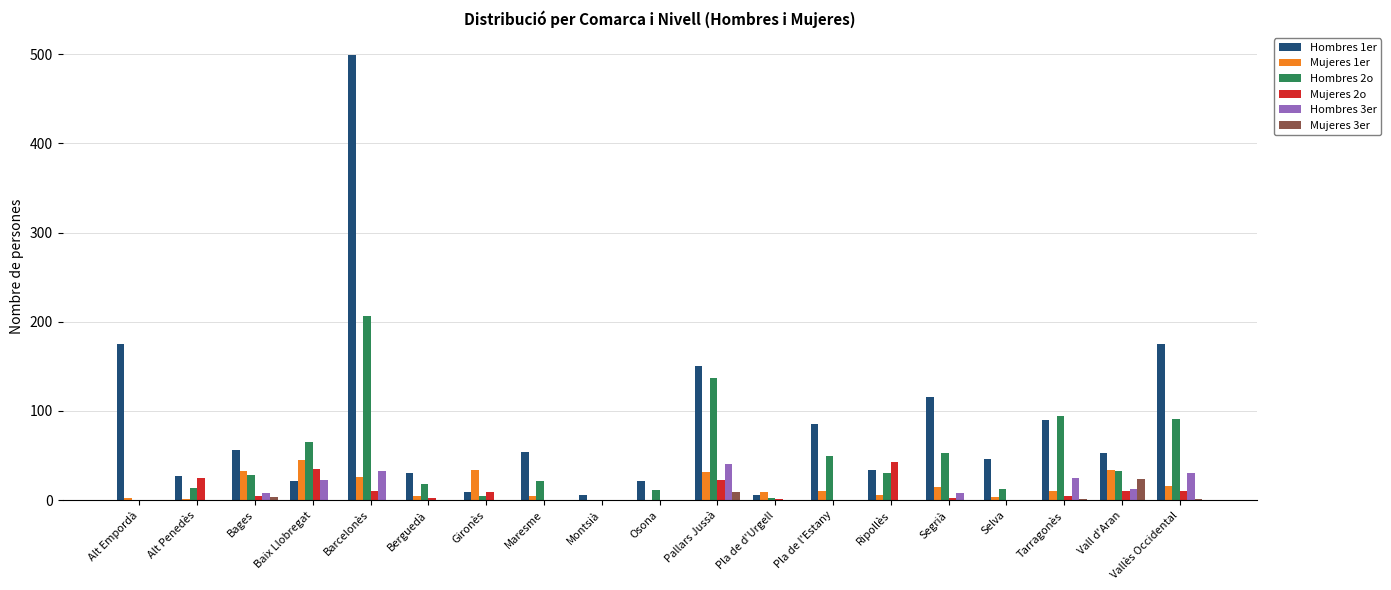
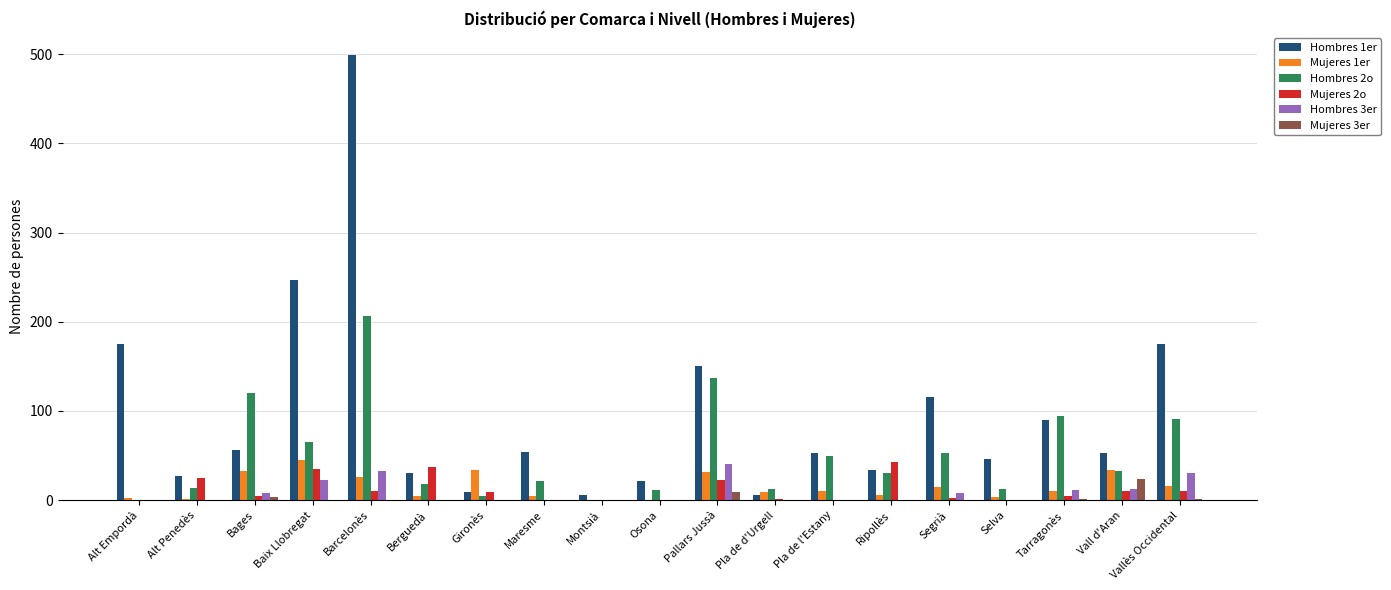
Hombres 2o, Bages: 30 -> 120
Hombres 1er, Baix Llobregat: 20 -> 250
Mujeres 2o, Berguedà: 0 -> 40
Hombres 2o, Pla de d'Urgell: 0 -> 10
Hombres 1er, Pla de l'Estany: 90 -> 50
Hombres 3er, Tarragonès: 30 -> 10
